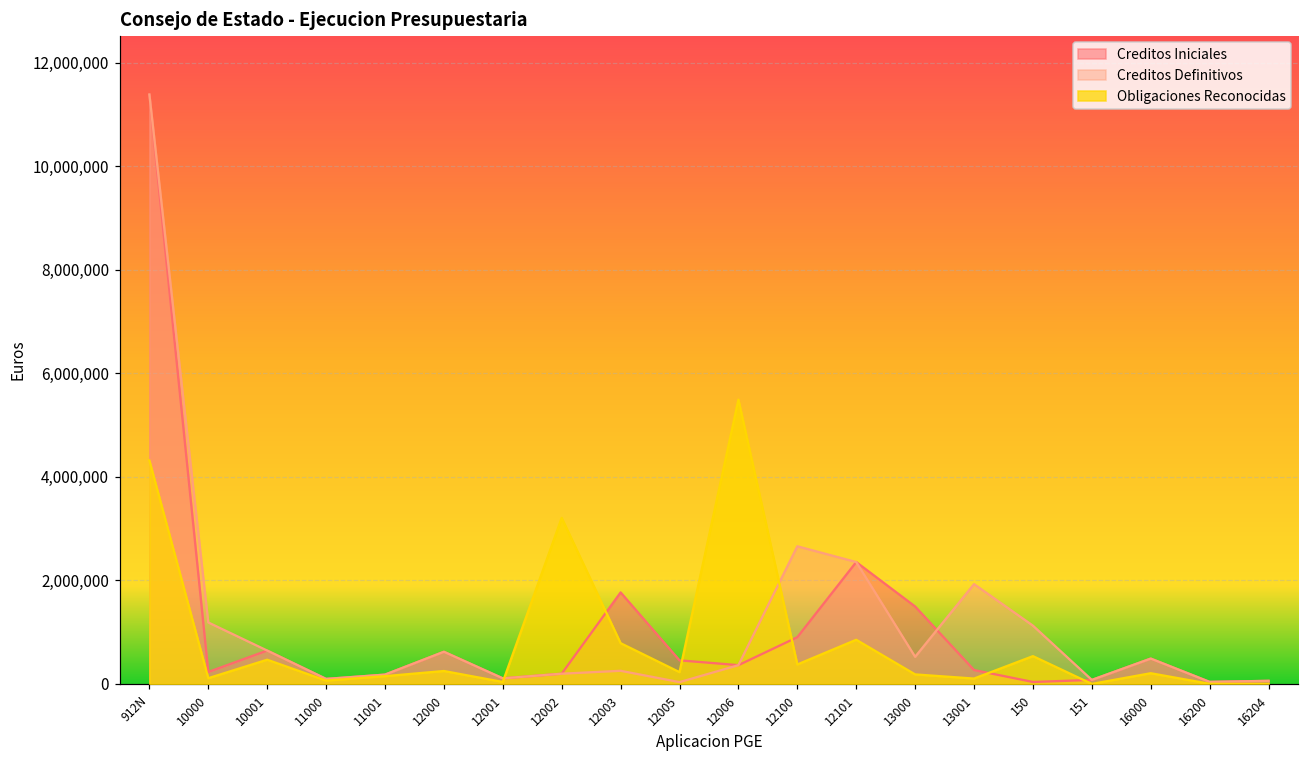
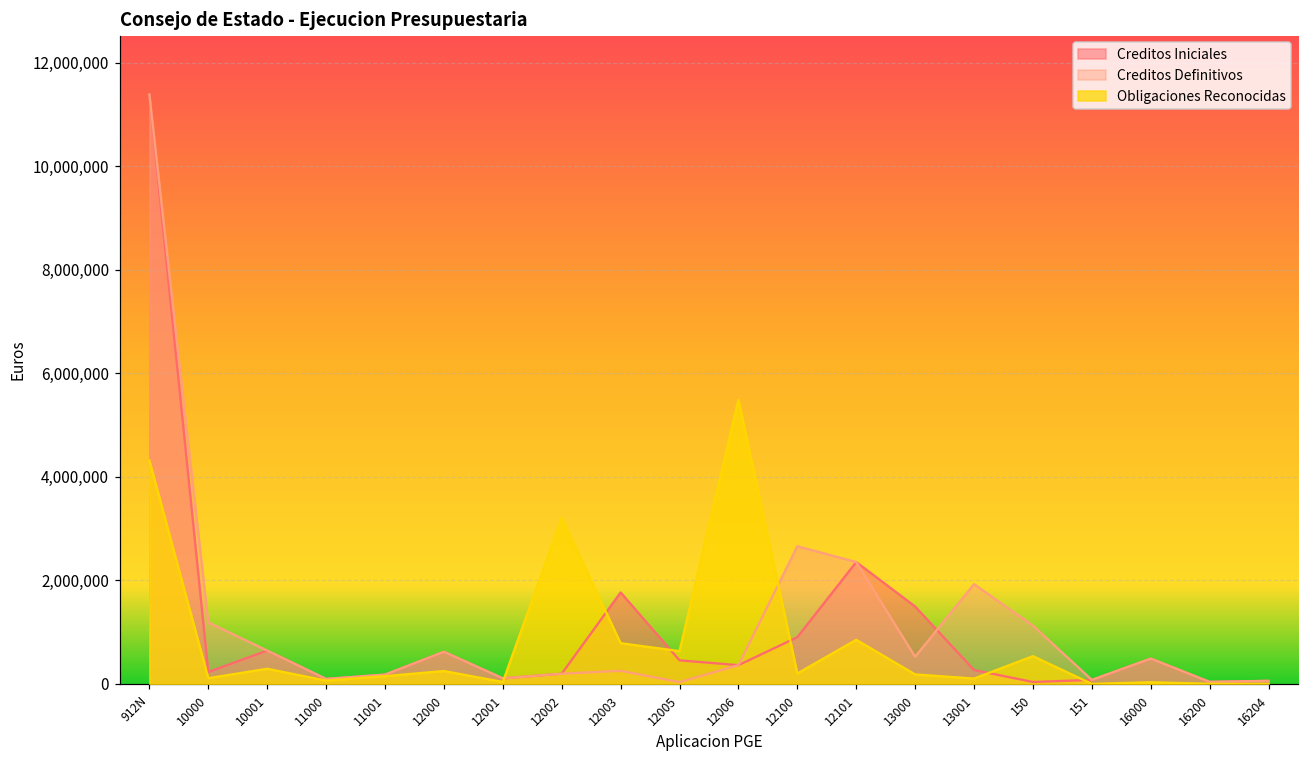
Obligaciones Reconocidas, 10001: 500,000 -> 300,000
Obligaciones Reconocidas, 12005: 200,000 -> 600,000
Obligaciones Reconocidas, 12100: 400,000 -> 200,000
Obligaciones Reconocidas, 16000: 200,000 -> 0
